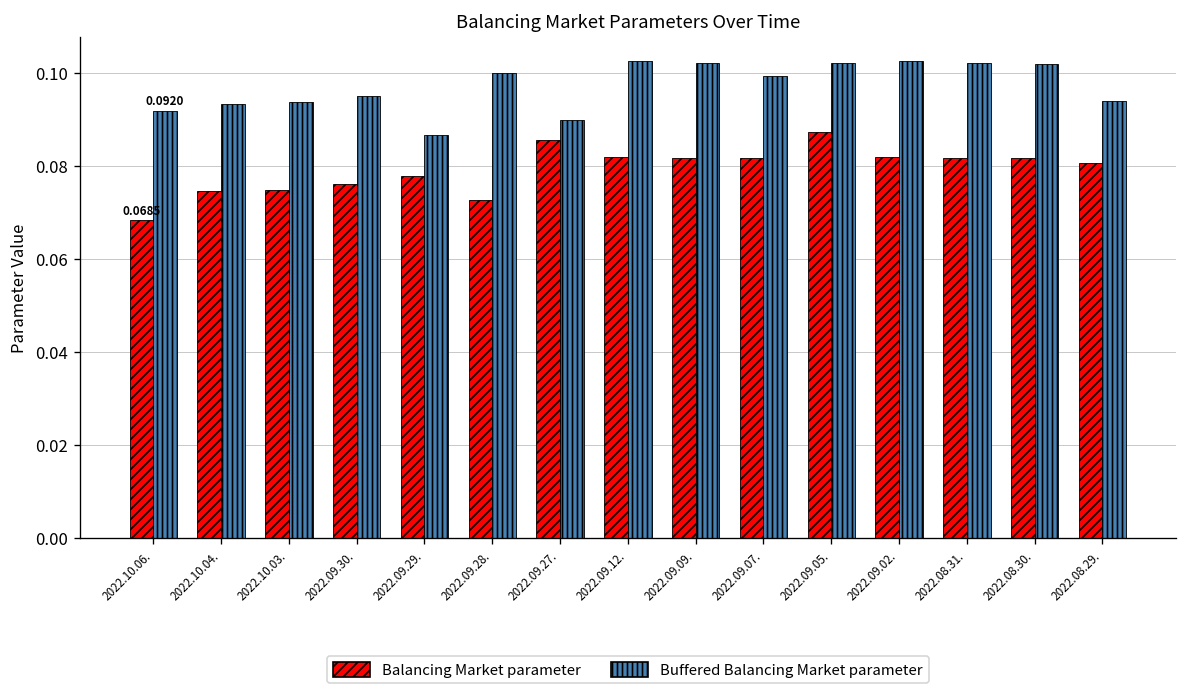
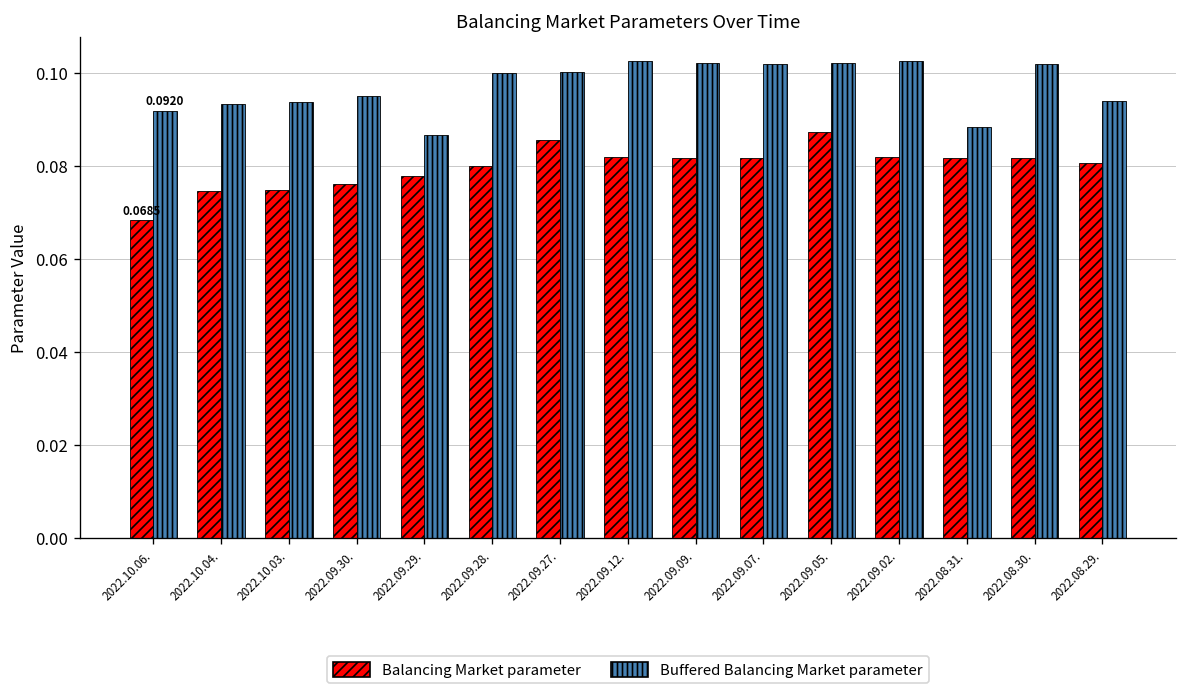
Balancing Market parameter, 2022.09.28.: 0.073 -> 0.080
Buffered Balancing Market parameter, 2022.09.27.: 0.090 -> 0.100
Buffered Balancing Market parameter, 2022.09.07.: 0.099 -> 0.102
Buffered Balancing Market parameter, 2022.08.31.: 0.102 -> 0.089
